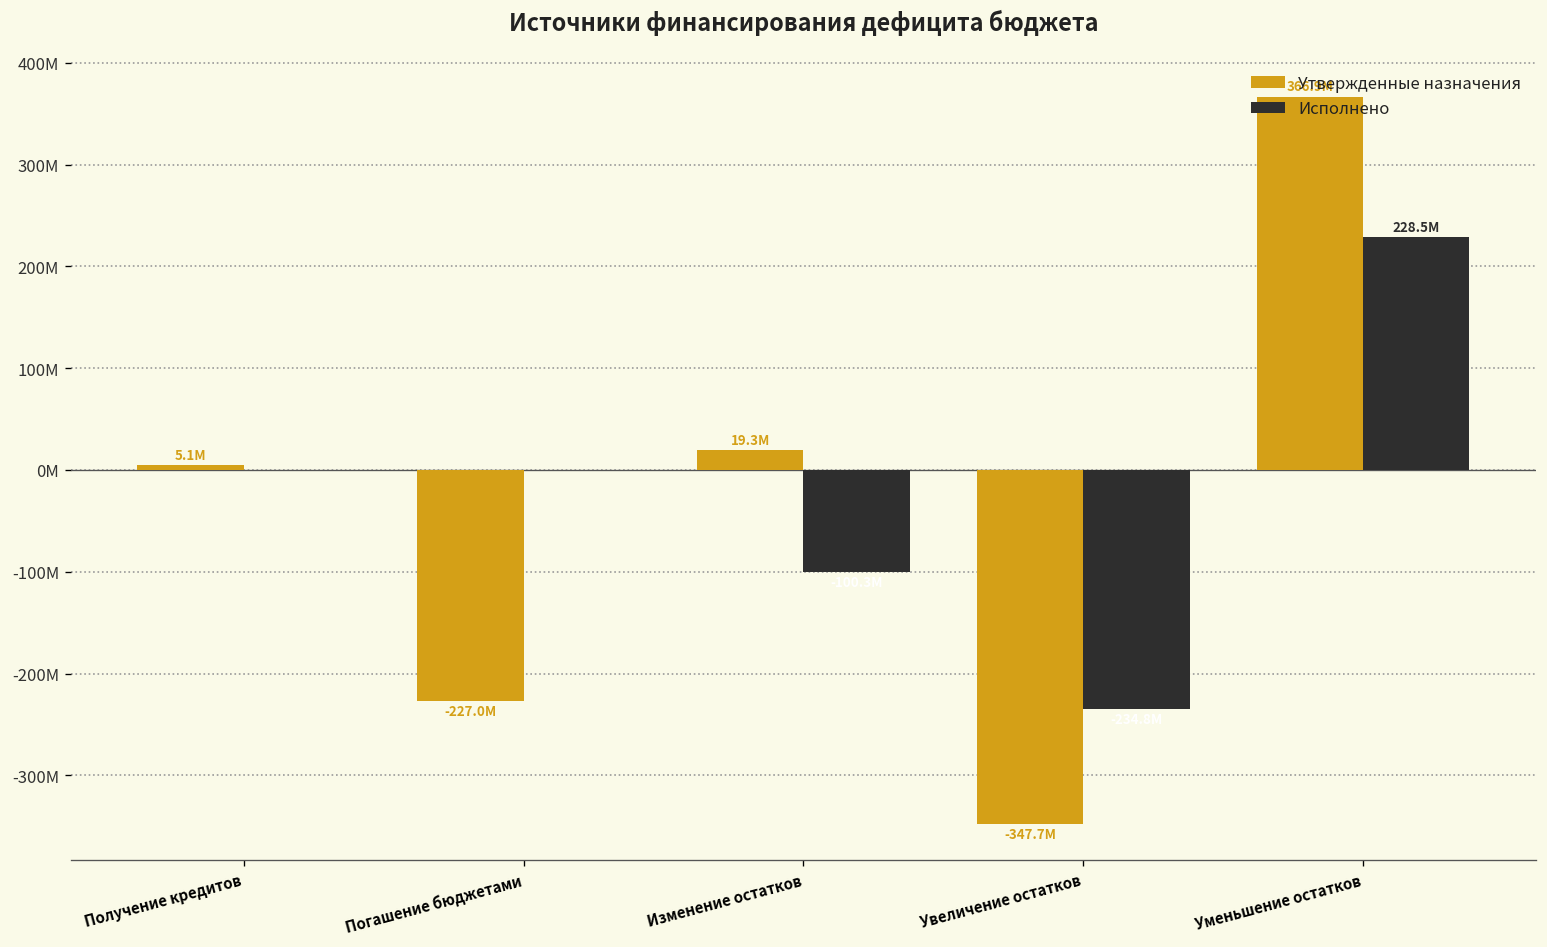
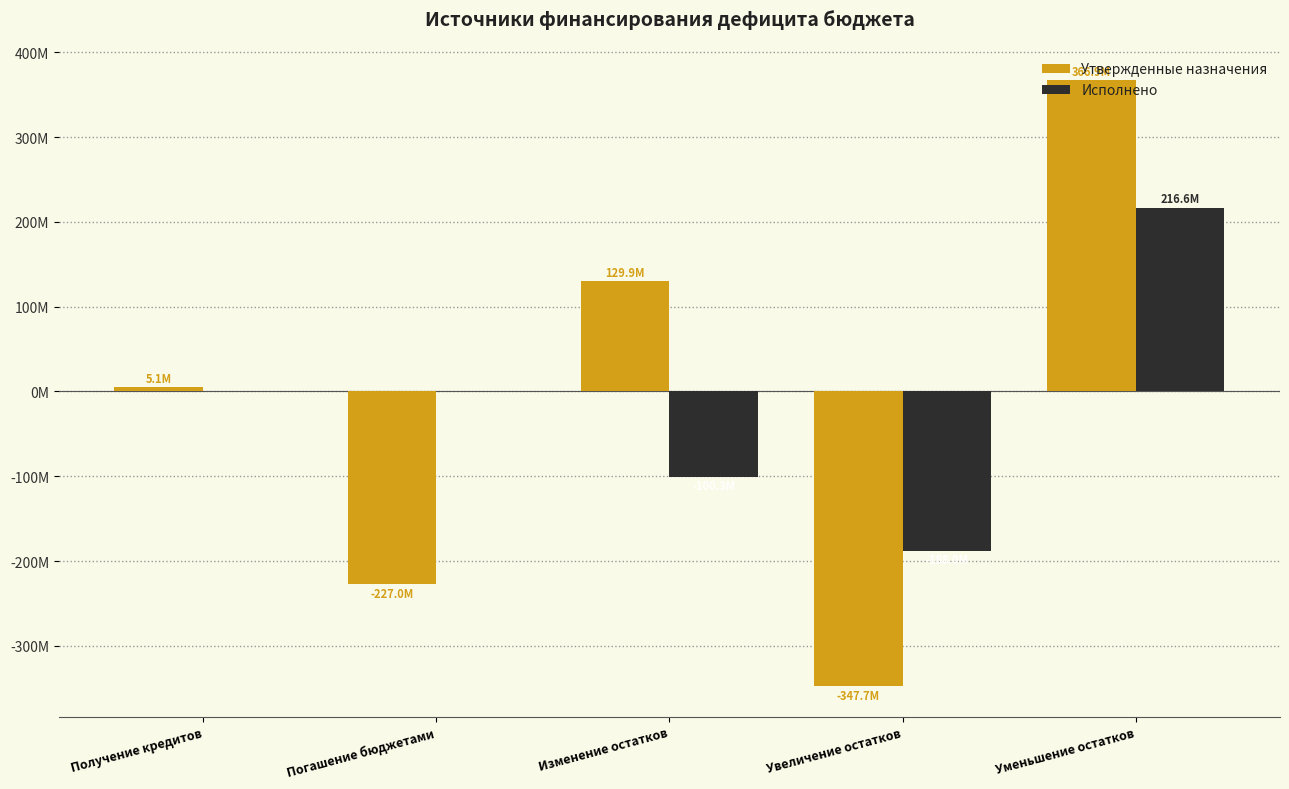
Утвержденные назначения, Изменение остатков: 19.3M -> 129.9M
Исполнено, Увеличение остатков: -230000000 -> -190000000
Исполнено, Уменьшение остатков: 228.5M -> 216.6M
